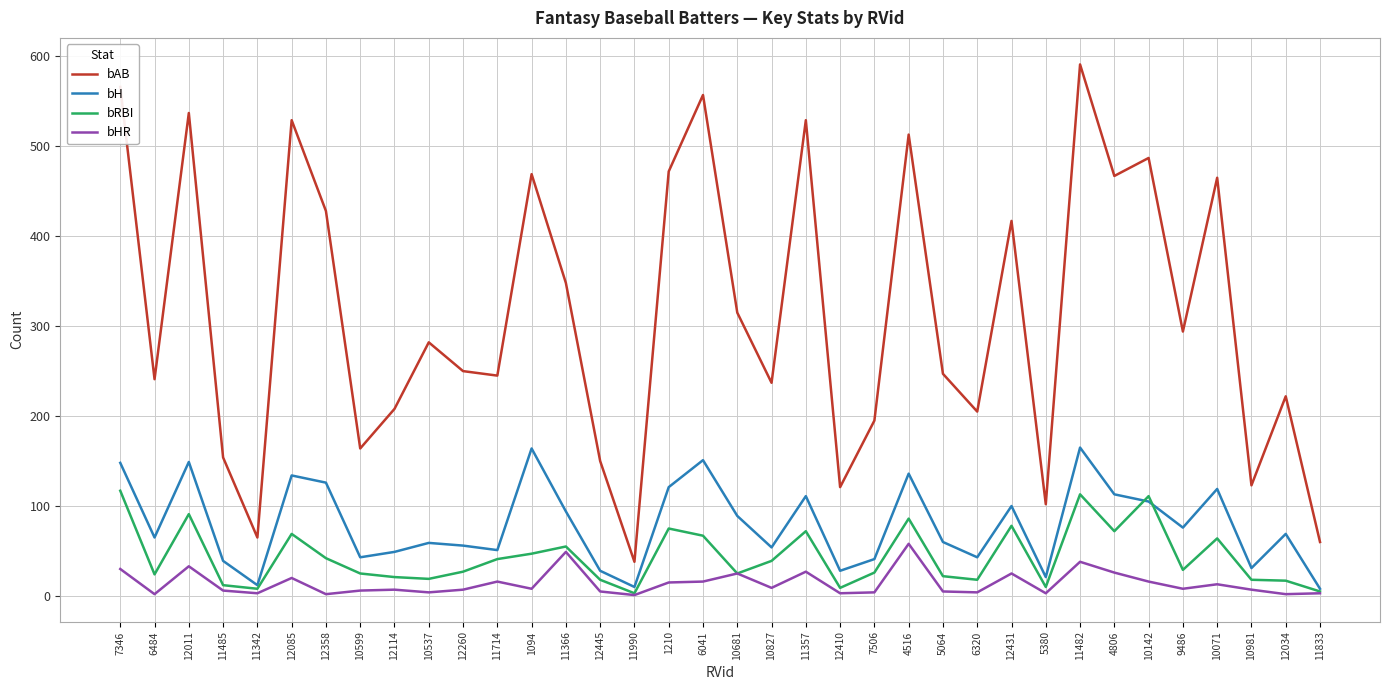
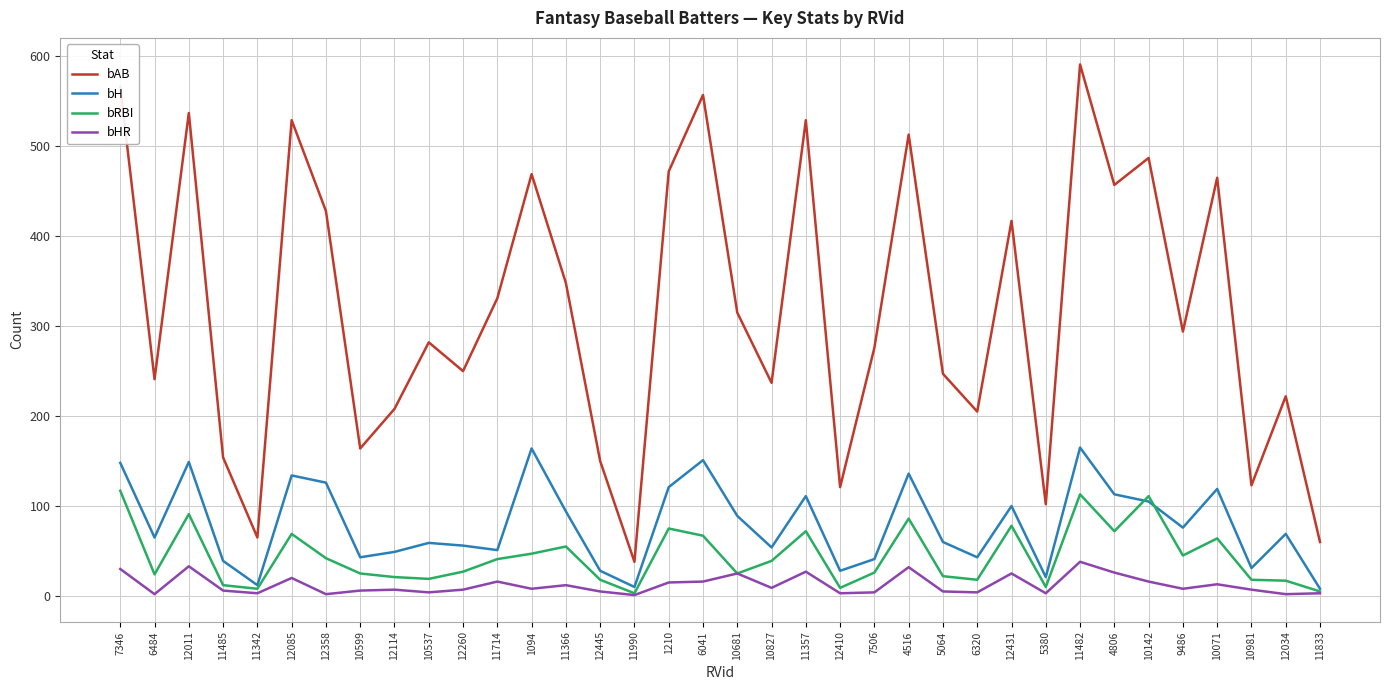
bAB, 11714: 250 -> 330
bHR, 11366: 50 -> 10
bAB, 7506: 200 -> 280
bHR, 4516: 60 -> 30
bAB, 4806: 470 -> 460
bRBI, 9486: 30 -> 50
